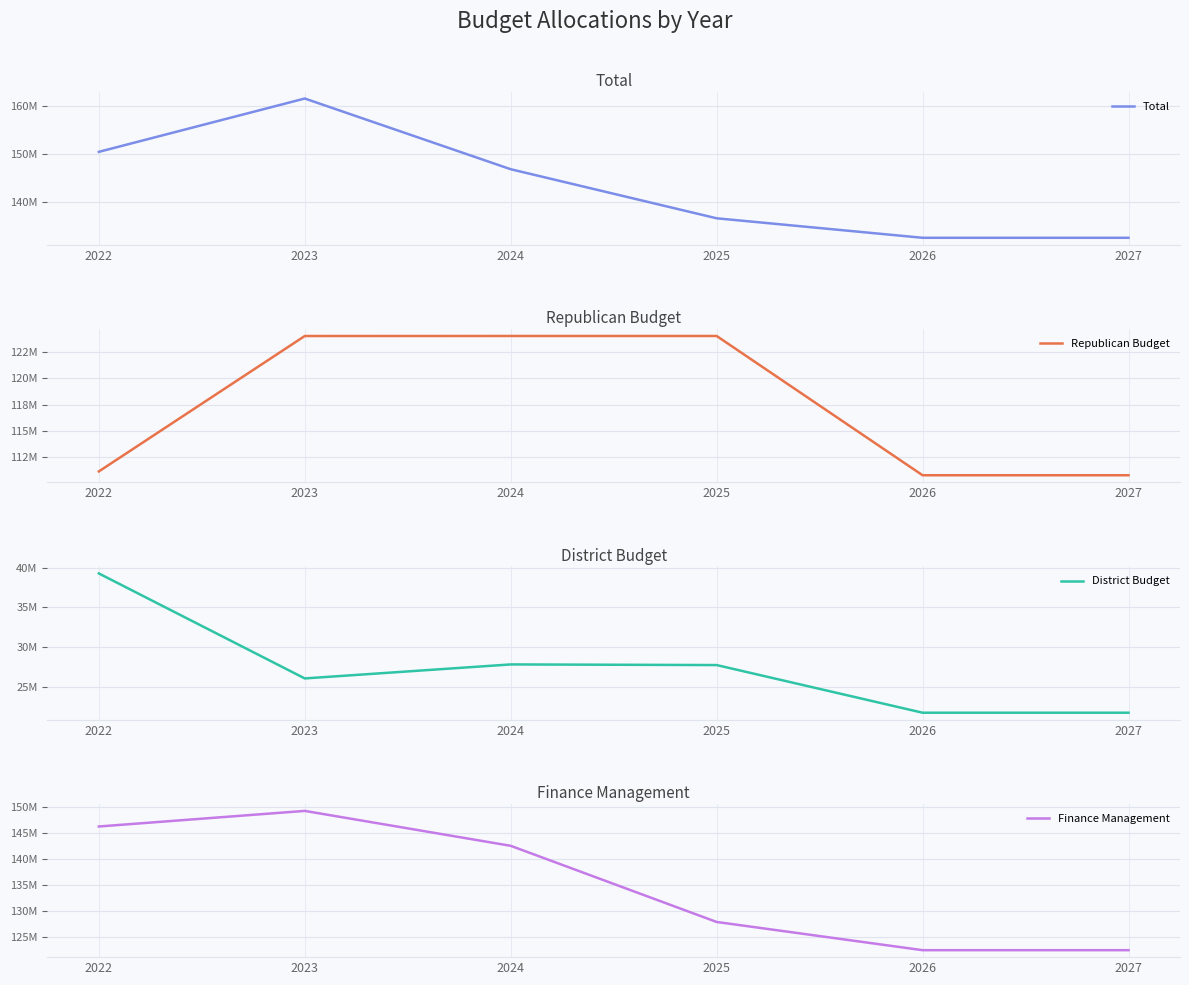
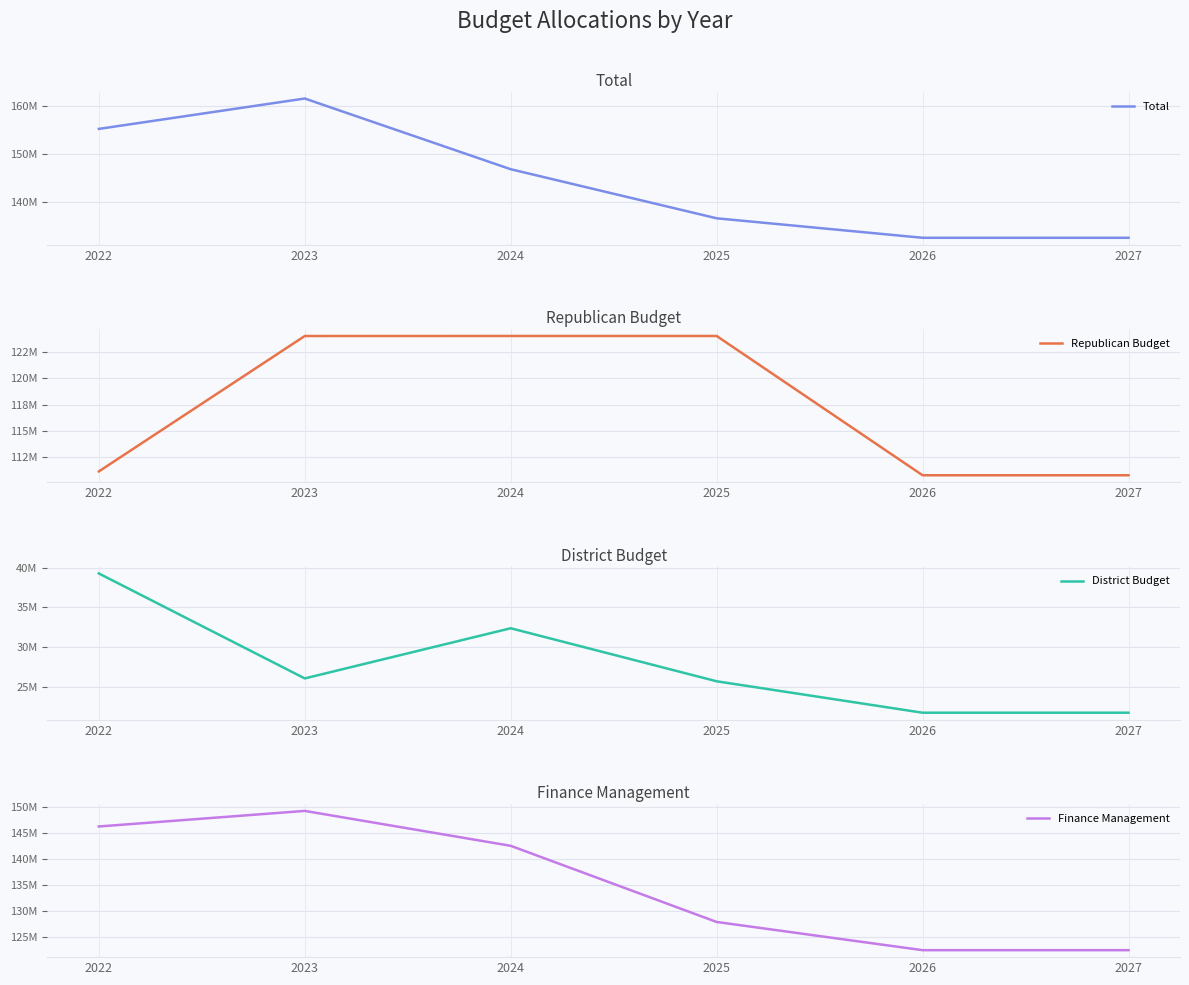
Total, 2022: 150000000 -> 155000000
District Budget, 2024: 28000000 -> 32000000
District Budget, 2025: 28000000 -> 26000000
